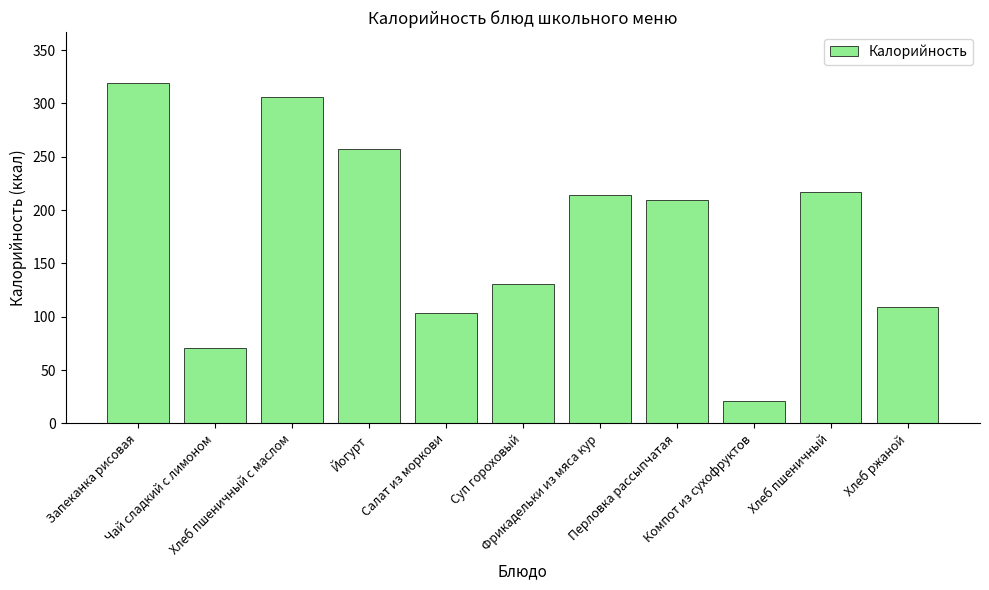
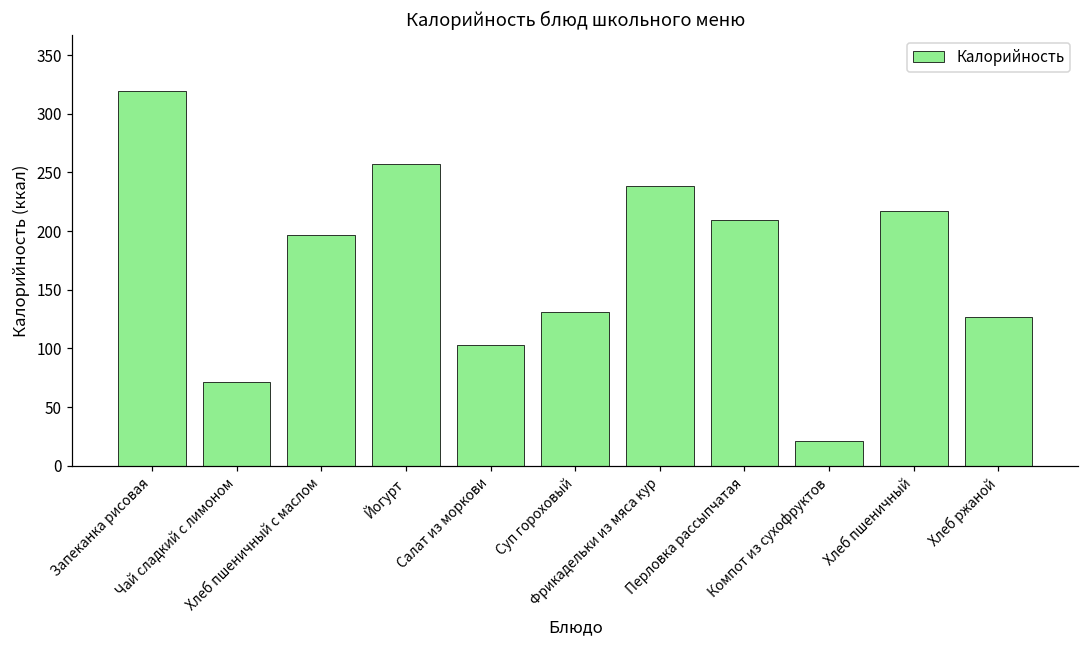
Хлеб пшеничный с маслом: 306 -> 197
Фрикадельки из мяса кур: 214 -> 238
Хлеб ржаной: 109 -> 127
